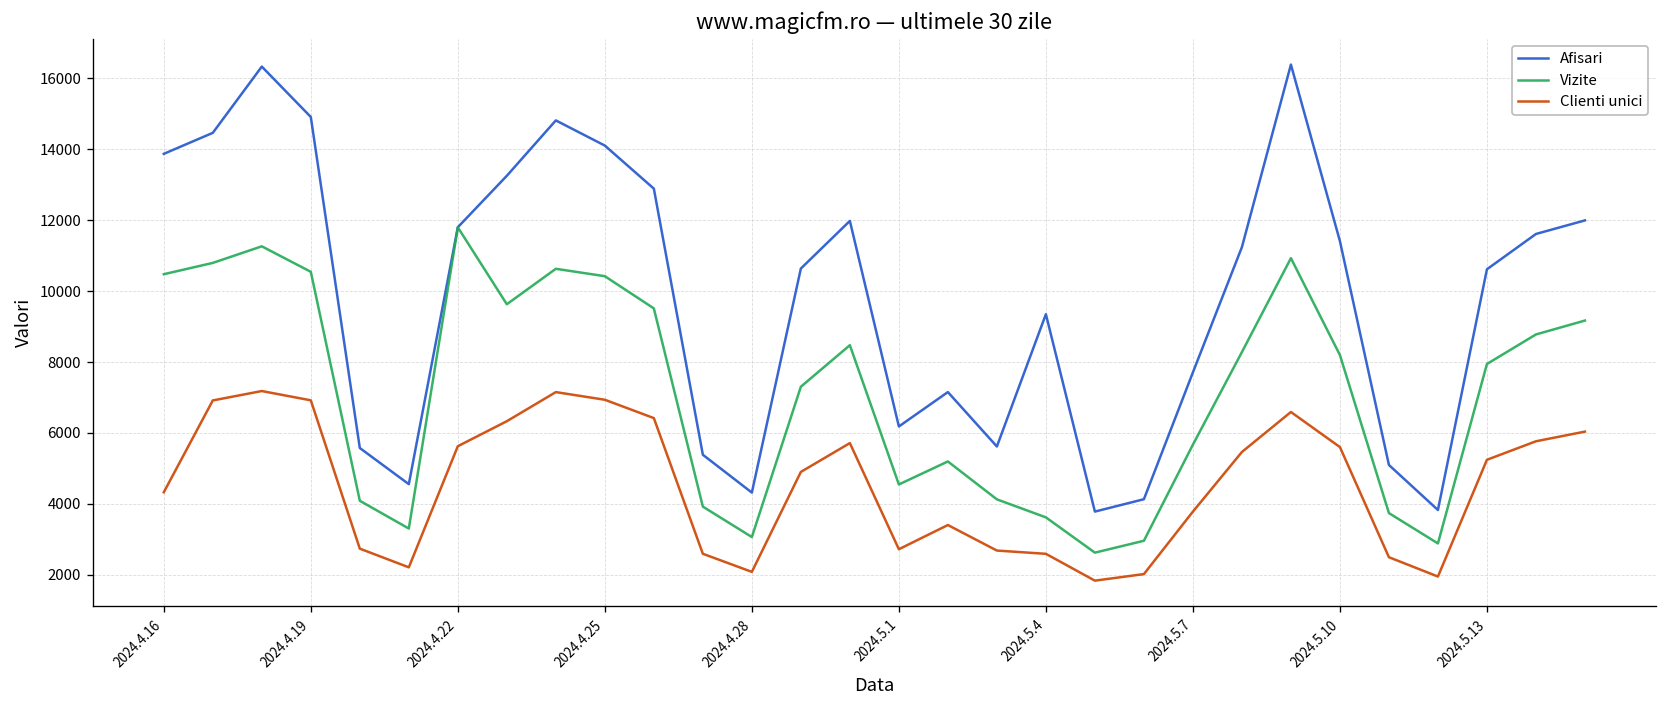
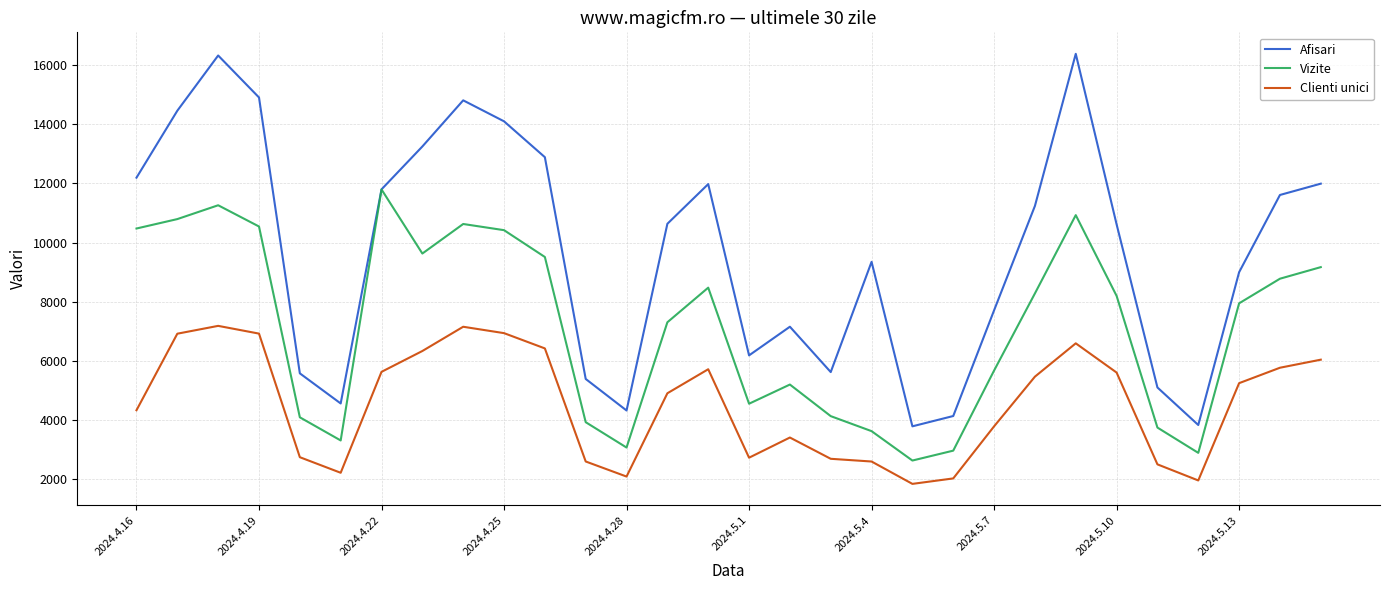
Afisari, 2024.4.16: 13900 -> 12200
Afisari, 2024.5.10: 11400 -> 10600
Afisari, 2024.5.13: 10600 -> 9000
